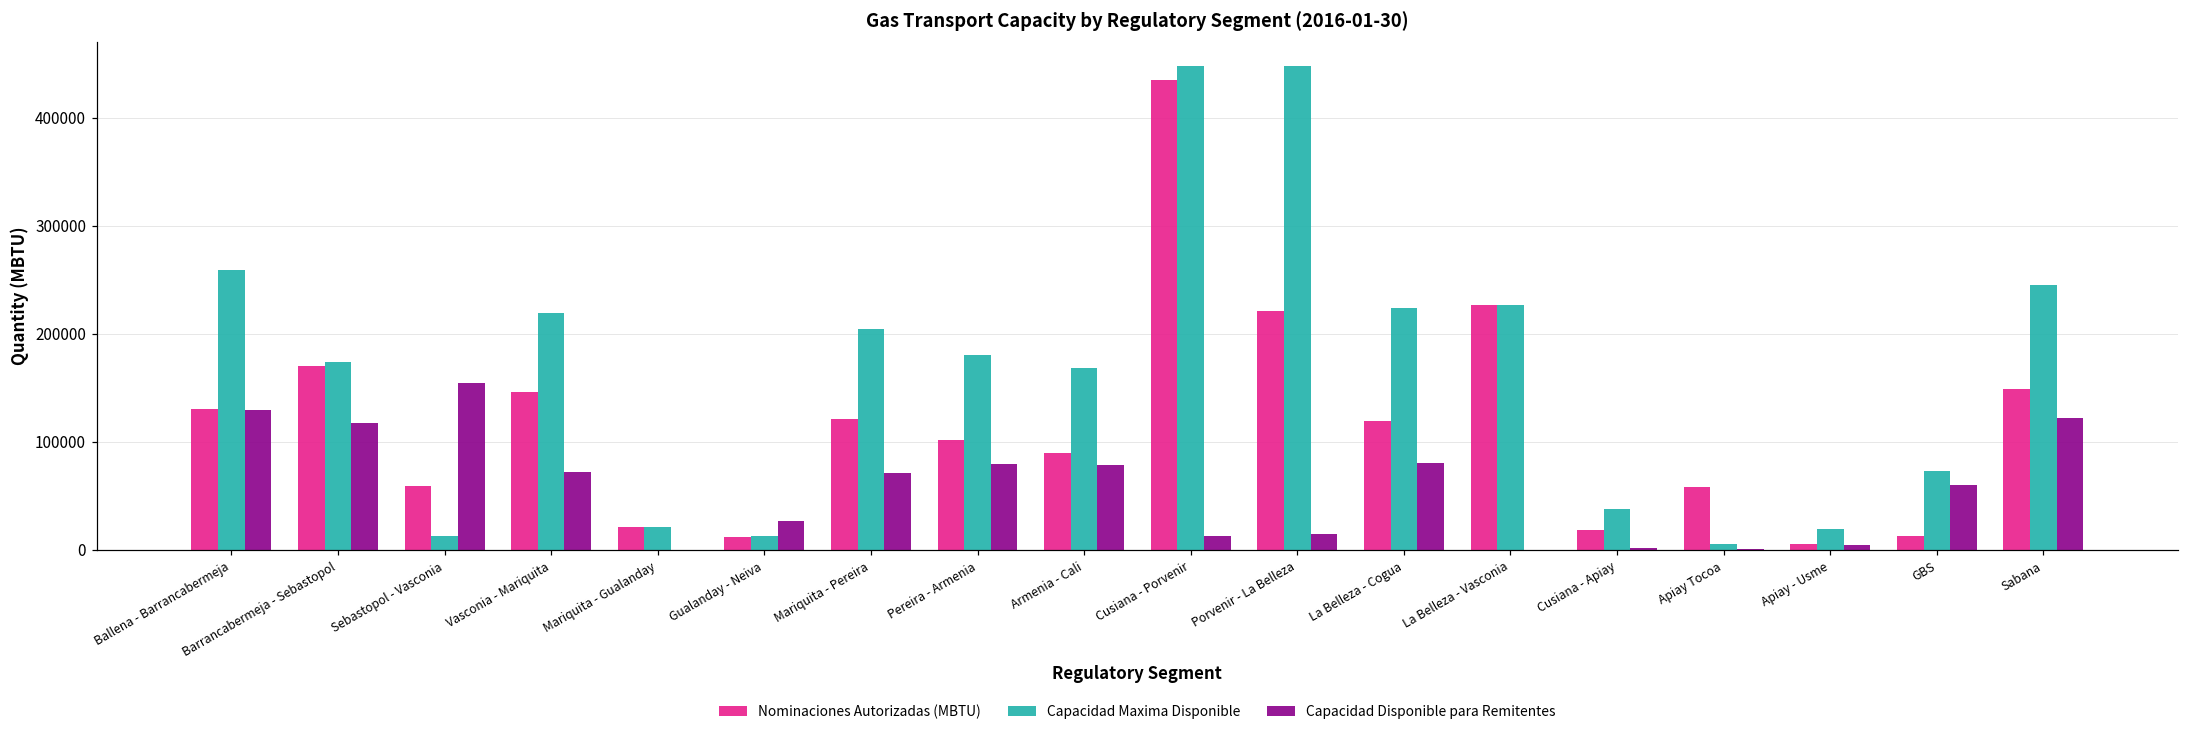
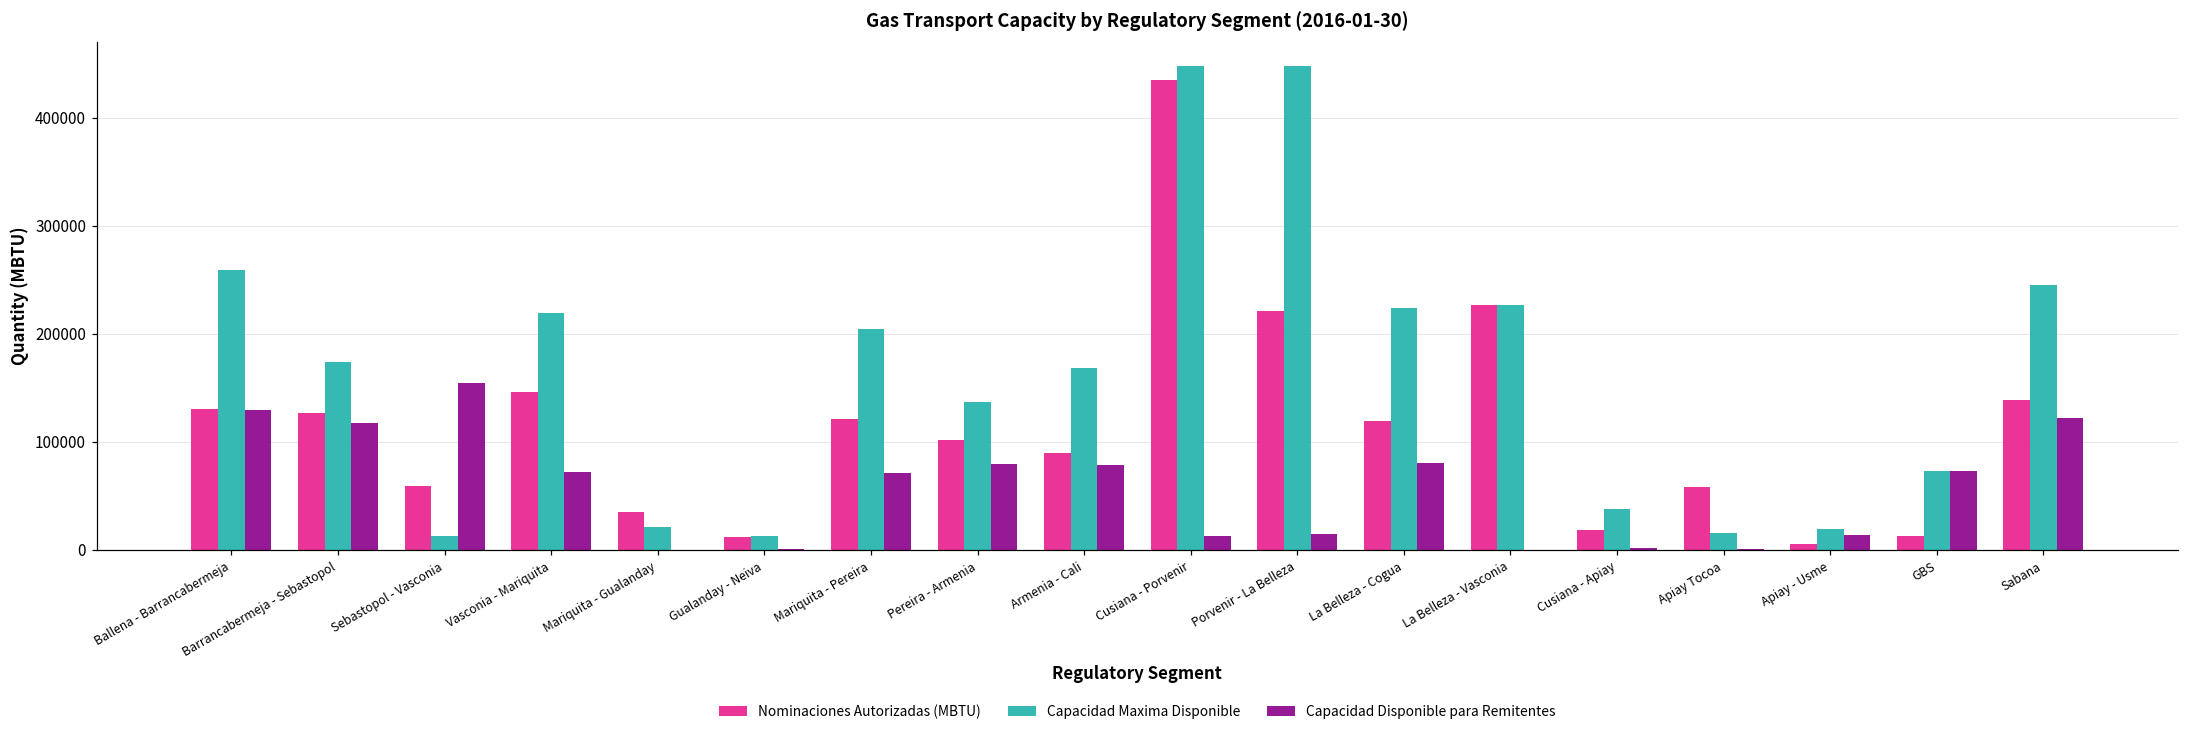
Nominaciones Autorizadas (MBTU), Barrancabermeja - Sebastopol: 170000 -> 130000
Nominaciones Autorizadas (MBTU), Mariquita - Gualanday: 20000 -> 30000
Capacidad Disponible para Remitentes, Gualanday - Neiva: 30000 -> 0
Capacidad Maxima Disponible, Pereira - Armenia: 180000 -> 140000
Capacidad Maxima Disponible, Apiay Tocoa: 10000 -> 20000
Capacidad Disponible para Remitentes, Apiay - Usme: 0 -> 10000
Capacidad Disponible para Remitentes, GBS: 60000 -> 70000
Nominaciones Autorizadas (MBTU), Sabana: 150000 -> 140000
